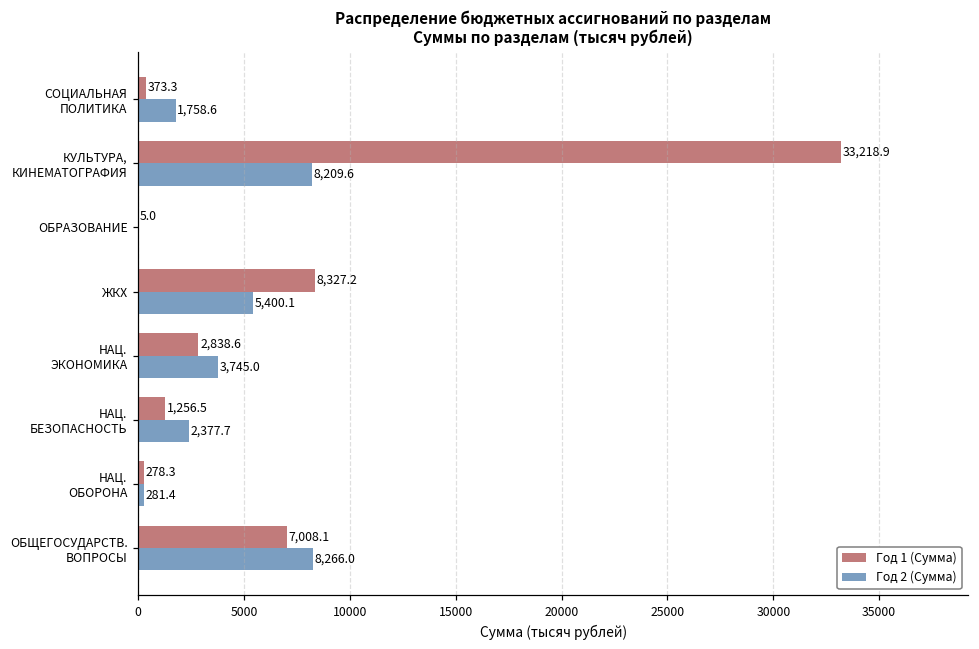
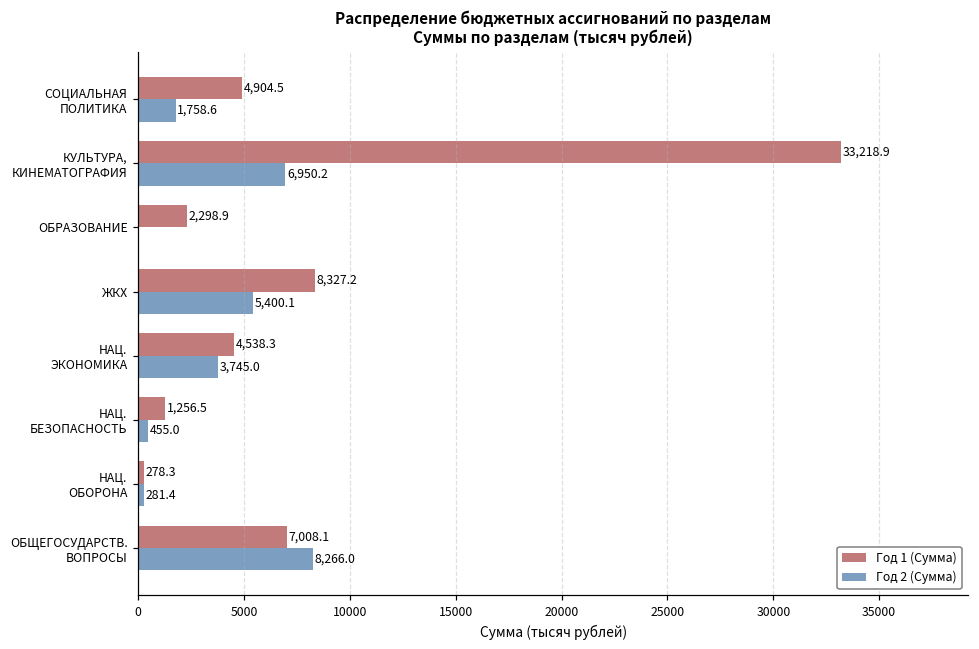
Год 1 (Сумма), СОЦИАЛЬНАЯ ПОЛИТИКА: 373.3 -> 4,904.5
Год 2 (Сумма), КУЛЬТУРА, КИНЕМАТОГРАФИЯ: 8,209.6 -> 6,950.2
Год 1 (Сумма), ОБРАЗОВАНИЕ: 5.0 -> 2,298.9
Год 1 (Сумма), НАЦ. ЭКОНОМИКА: 2,838.6 -> 4,538.3
Год 2 (Сумма), НАЦ. БЕЗОПАСНОСТЬ: 2,377.7 -> 455.0
